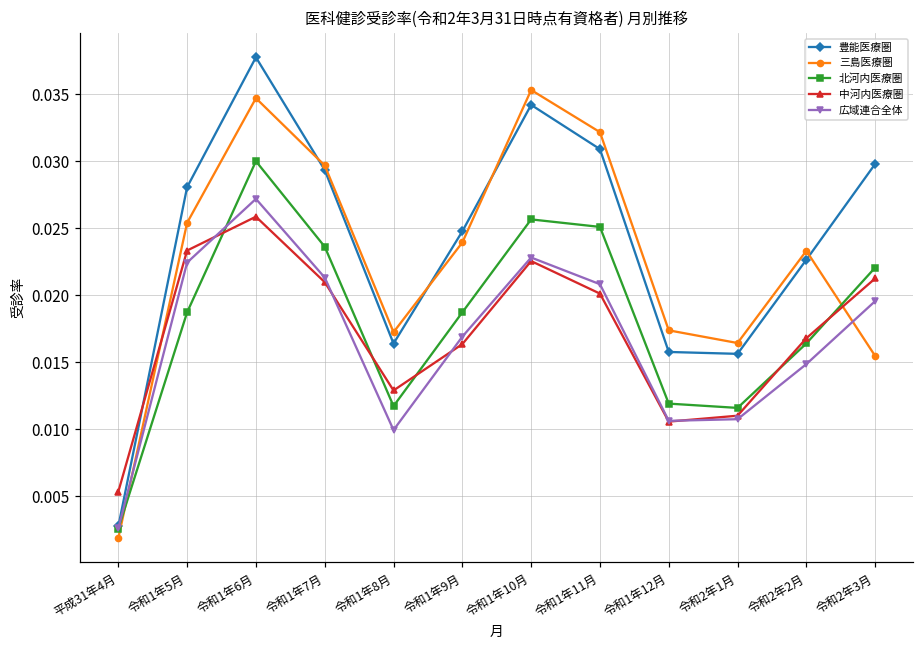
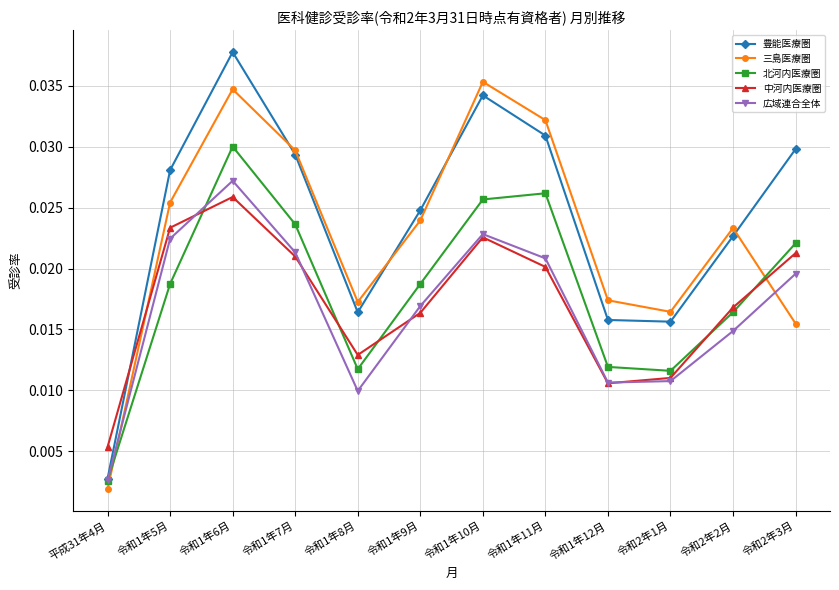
北河内医療圏, 令和1年11月: 0.0251 -> 0.0262
